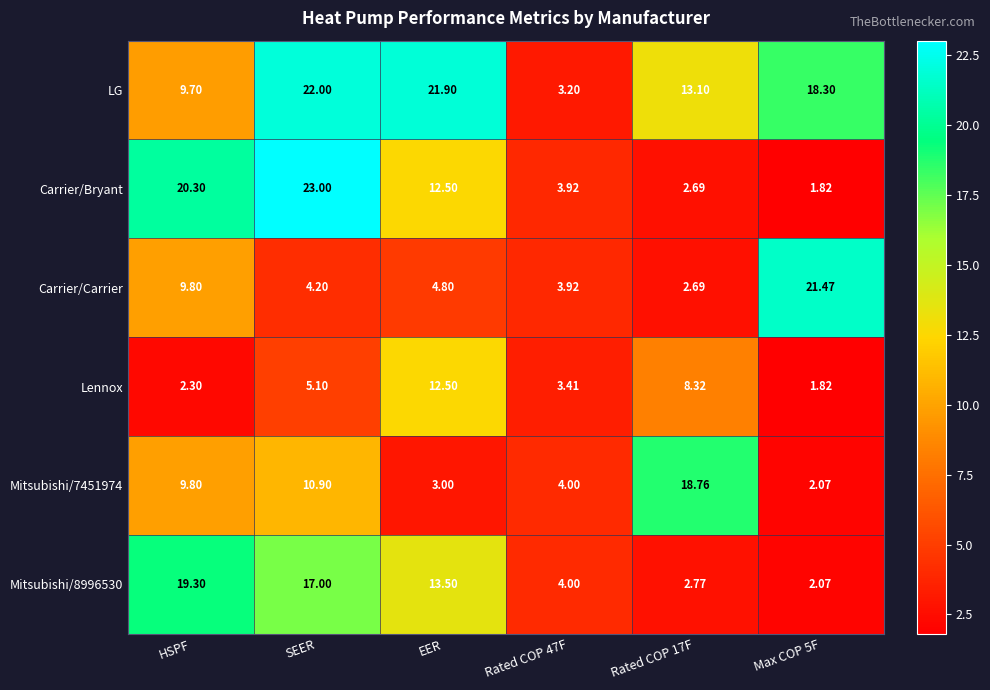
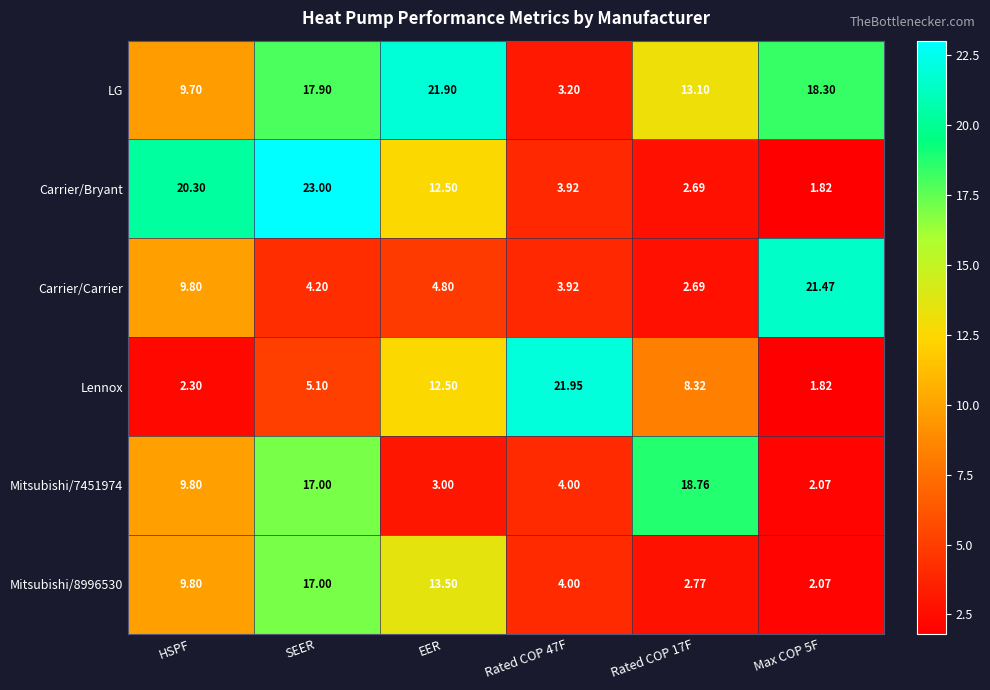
LG, SEER: 22.00 -> 17.90
Lennox, Rated COP 47F: 3.41 -> 21.95
Mitsubishi/7451974, SEER: 10.90 -> 17.00
Mitsubishi/8996530, HSPF: 19.30 -> 9.80
